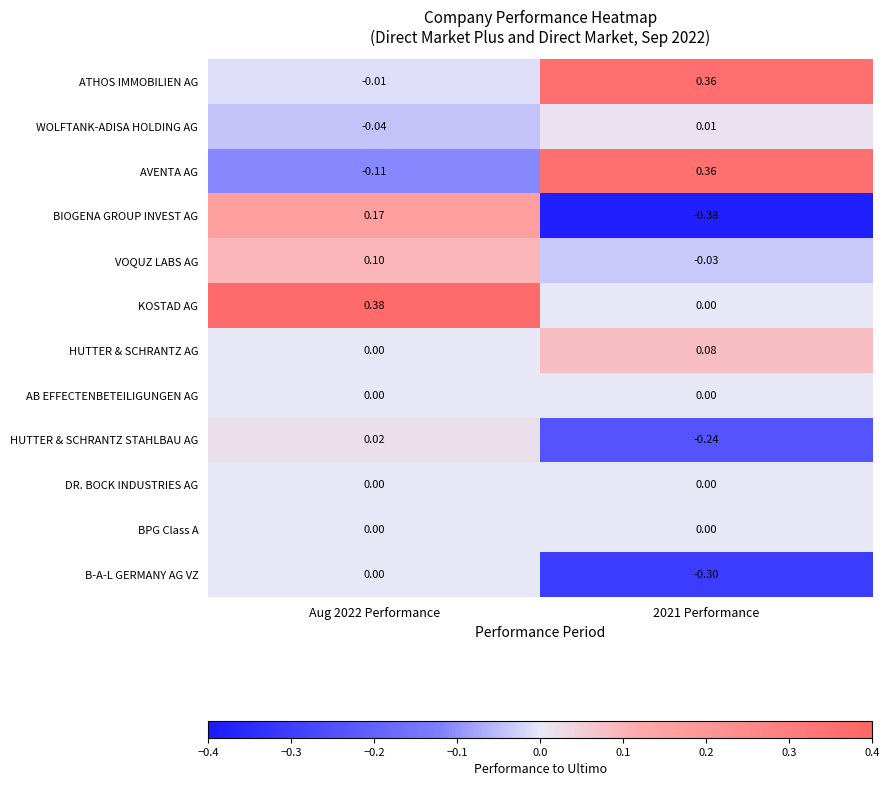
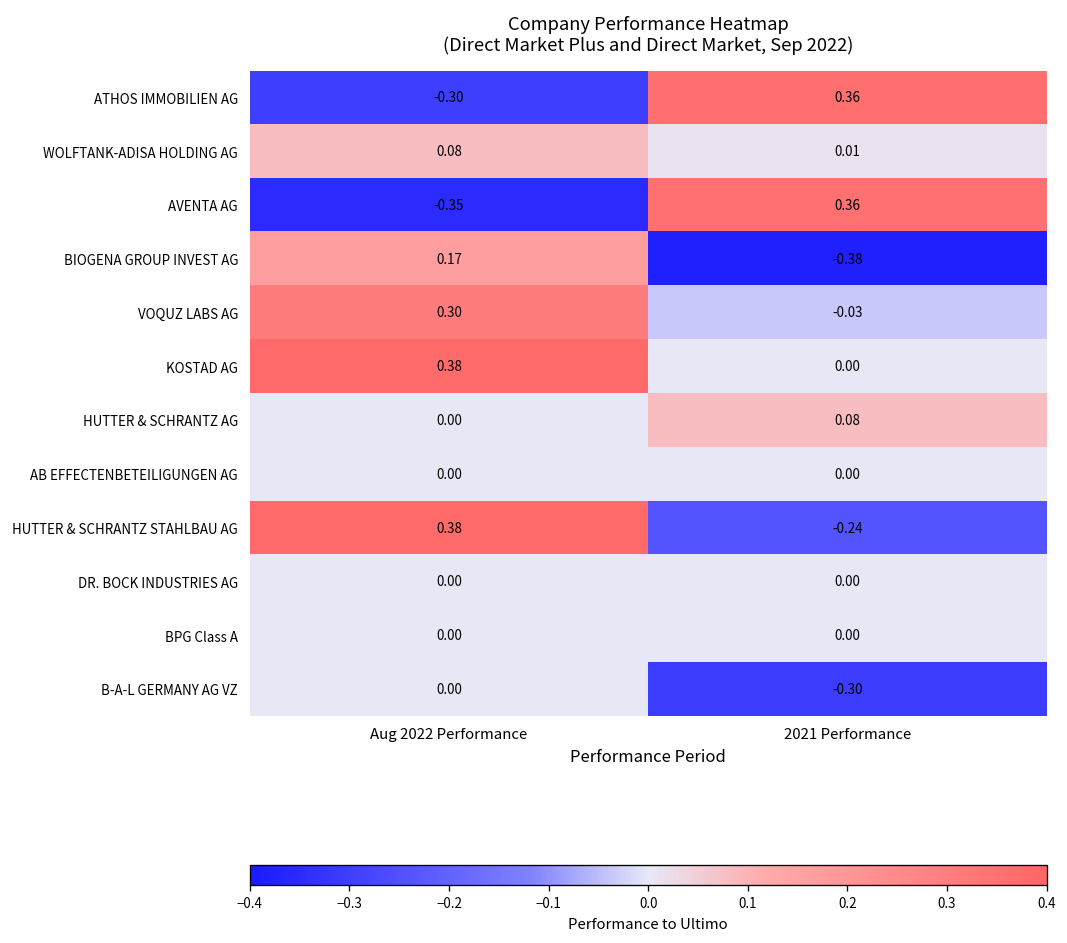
ATHOS IMMOBILIEN AG, Aug 2022 Performance: -0.01 -> -0.30
WOLFTANK-ADISA HOLDING AG, Aug 2022 Performance: -0.04 -> 0.08
AVENTA AG, Aug 2022 Performance: -0.11 -> -0.35
VOQUZ LABS AG, Aug 2022 Performance: 0.10 -> 0.30
HUTTER & SCHRANTZ STAHLBAU AG, Aug 2022 Performance: 0.02 -> 0.38
